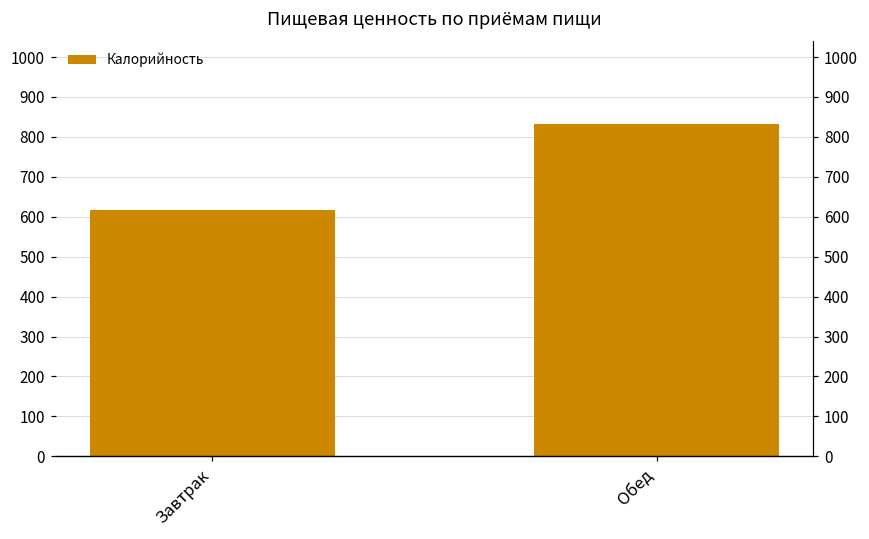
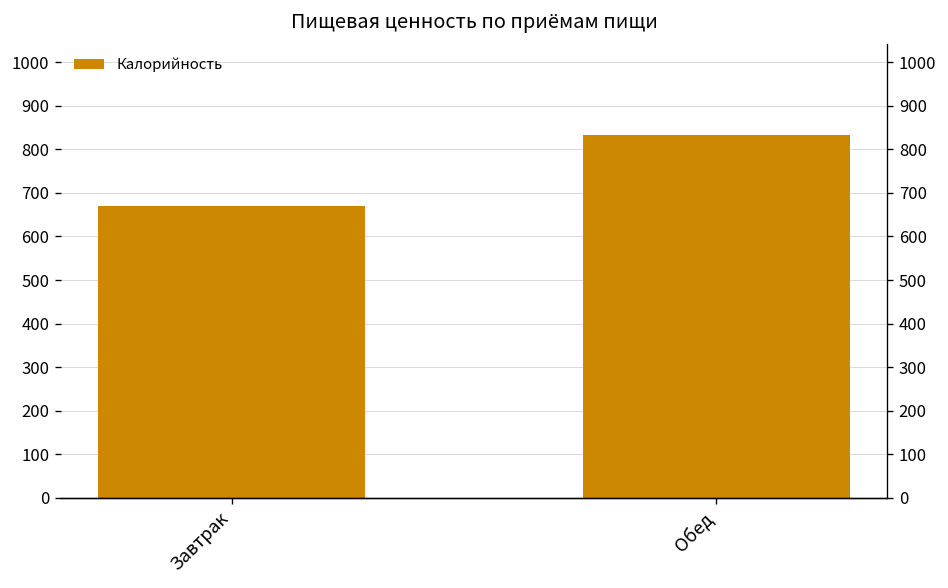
Завтрак: 620 -> 670
